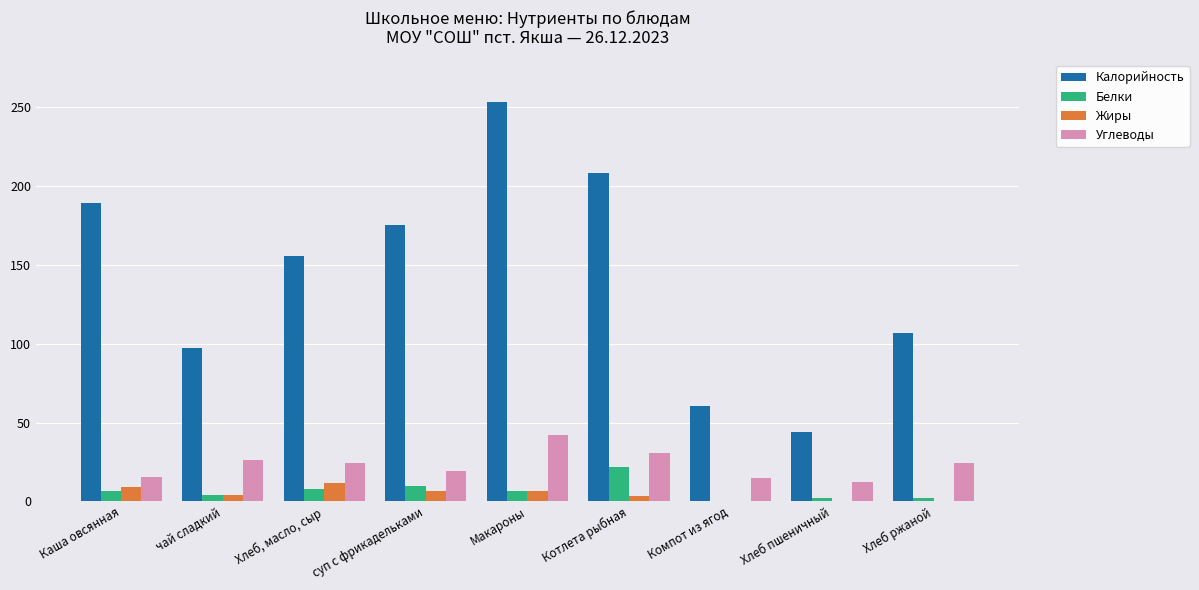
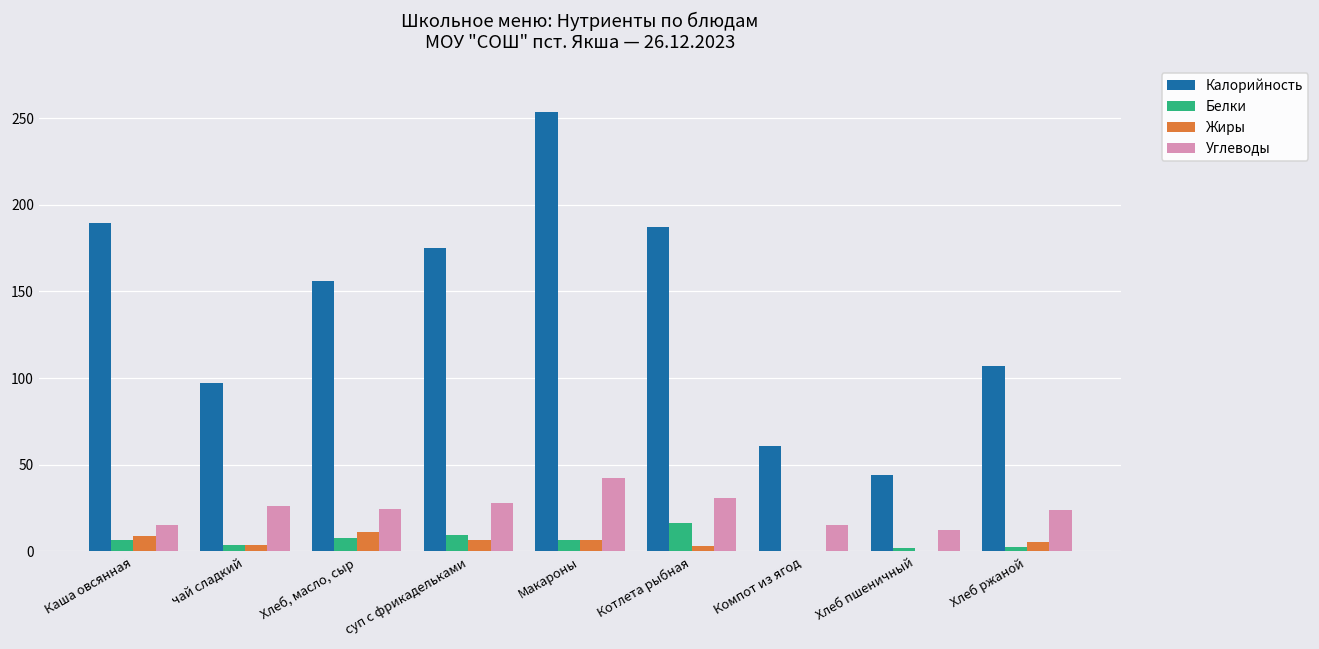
Углеводы, суп с фрикадельками: 19 -> 28
Калорийность, Котлета рыбная: 208 -> 187
Белки, Котлета рыбная: 22 -> 16
Жиры, Хлеб ржаной: 0 -> 6
